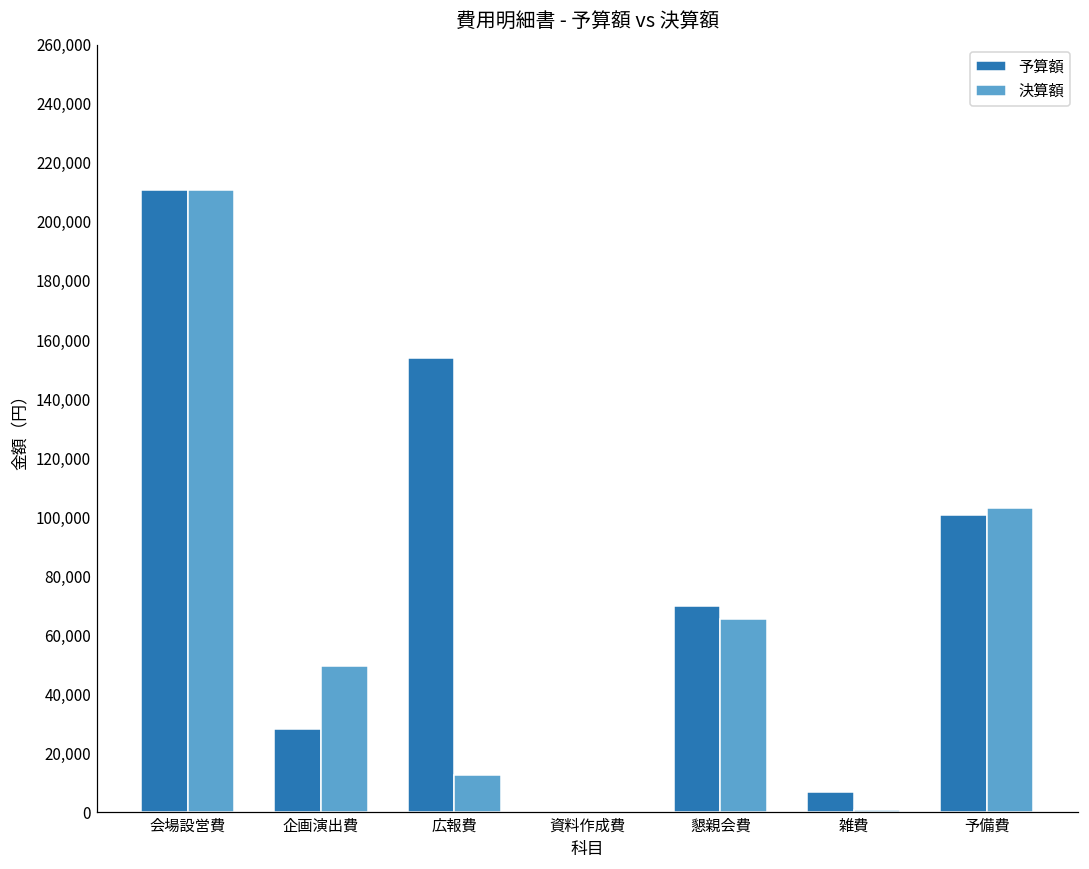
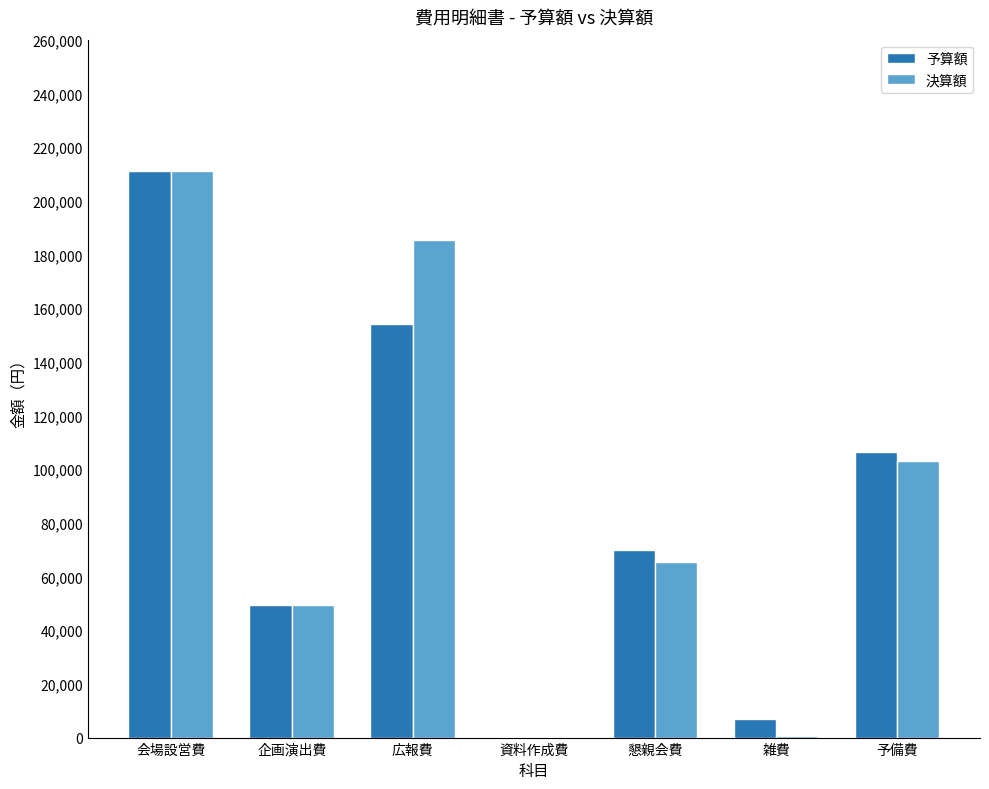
予算額, 企画演出費: 28,000 -> 50,000
決算額, 広報費: 13,000 -> 186,000
予算額, 予備費: 101,000 -> 106,000
